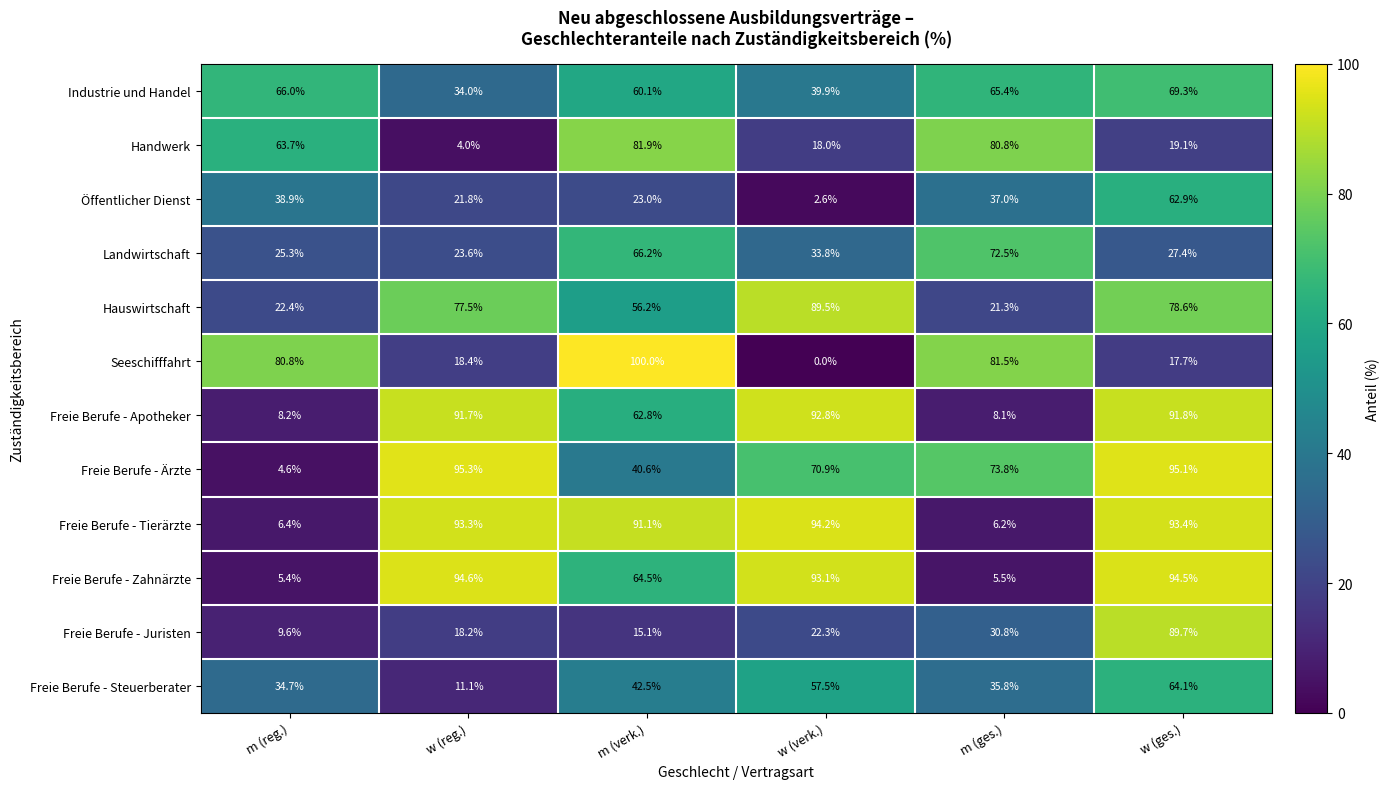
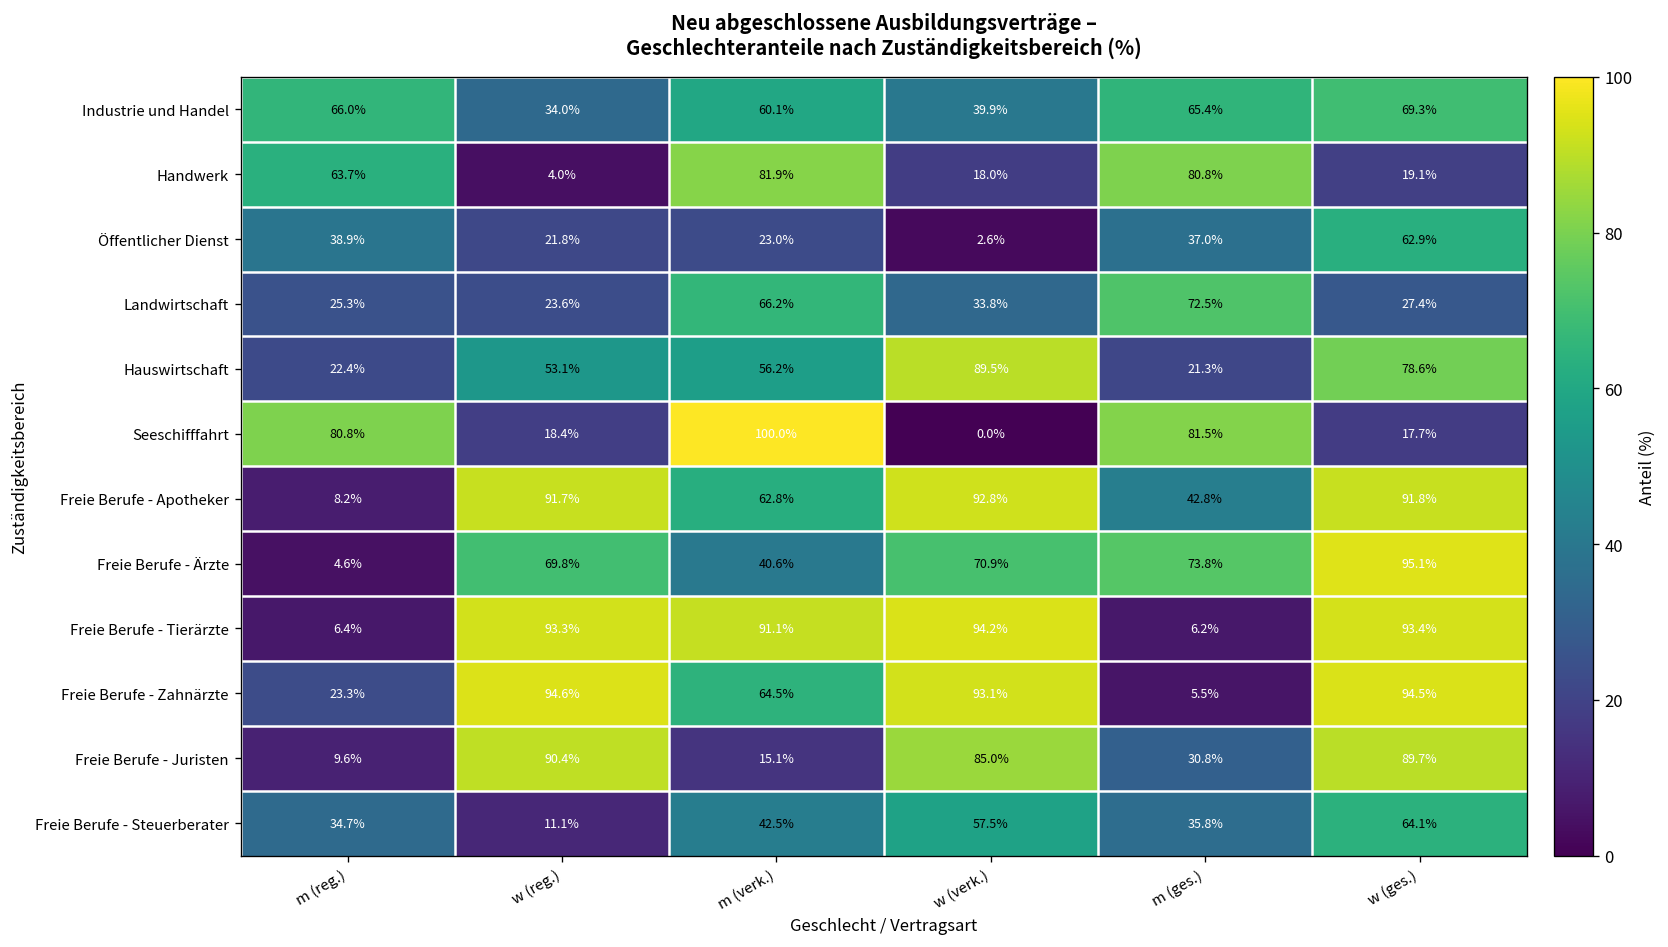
Hauswirtschaft, w (reg.): 77.5% -> 53.1%
Freie Berufe - Apotheker, m (ges.): 8.1% -> 42.8%
Freie Berufe - Ärzte, w (reg.): 95.3% -> 69.8%
Freie Berufe - Zahnärzte, m (reg.): 5.4% -> 23.3%
Freie Berufe - Juristen, w (reg.): 18.2% -> 90.4%
Freie Berufe - Juristen, w (verk.): 22.3% -> 85.0%
